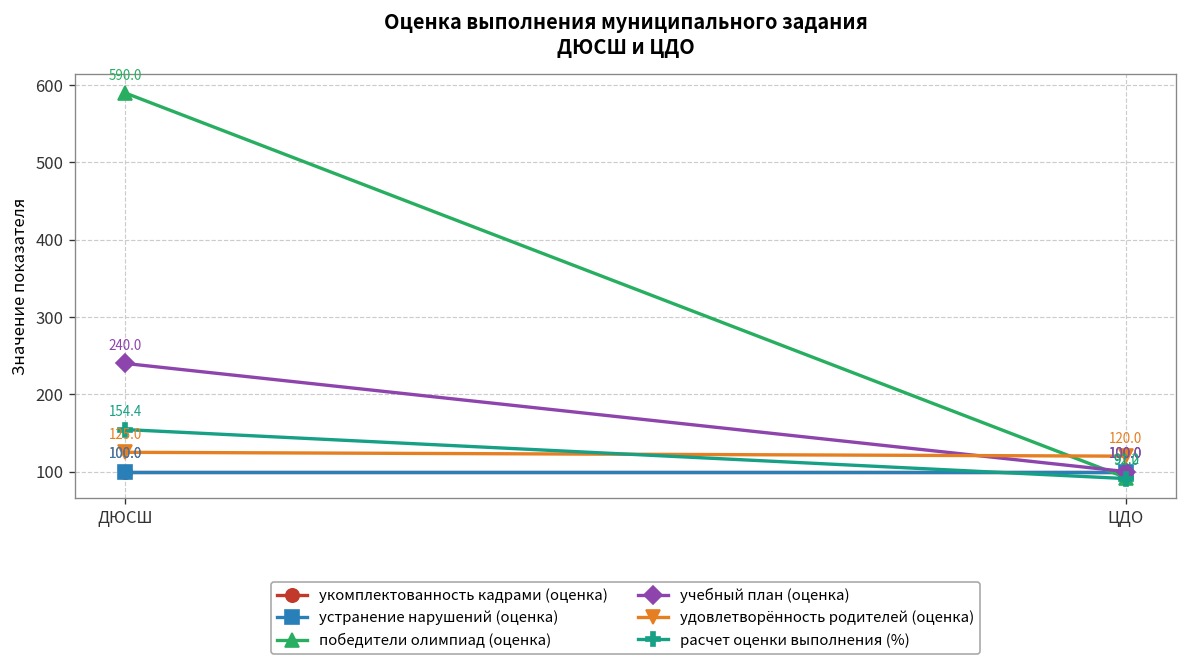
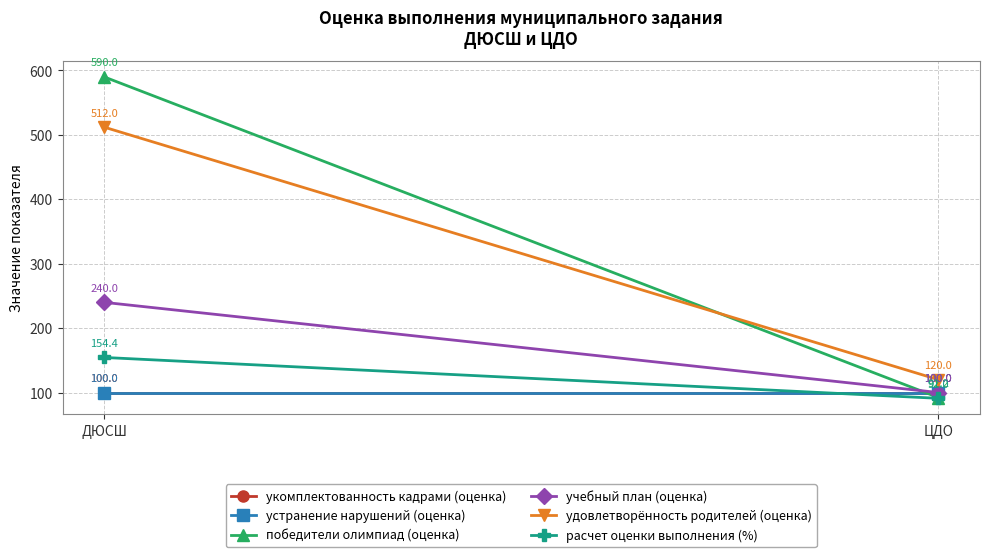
удовлетворённость родителей (оценка), ДЮСШ: 125.0 -> 512.0
